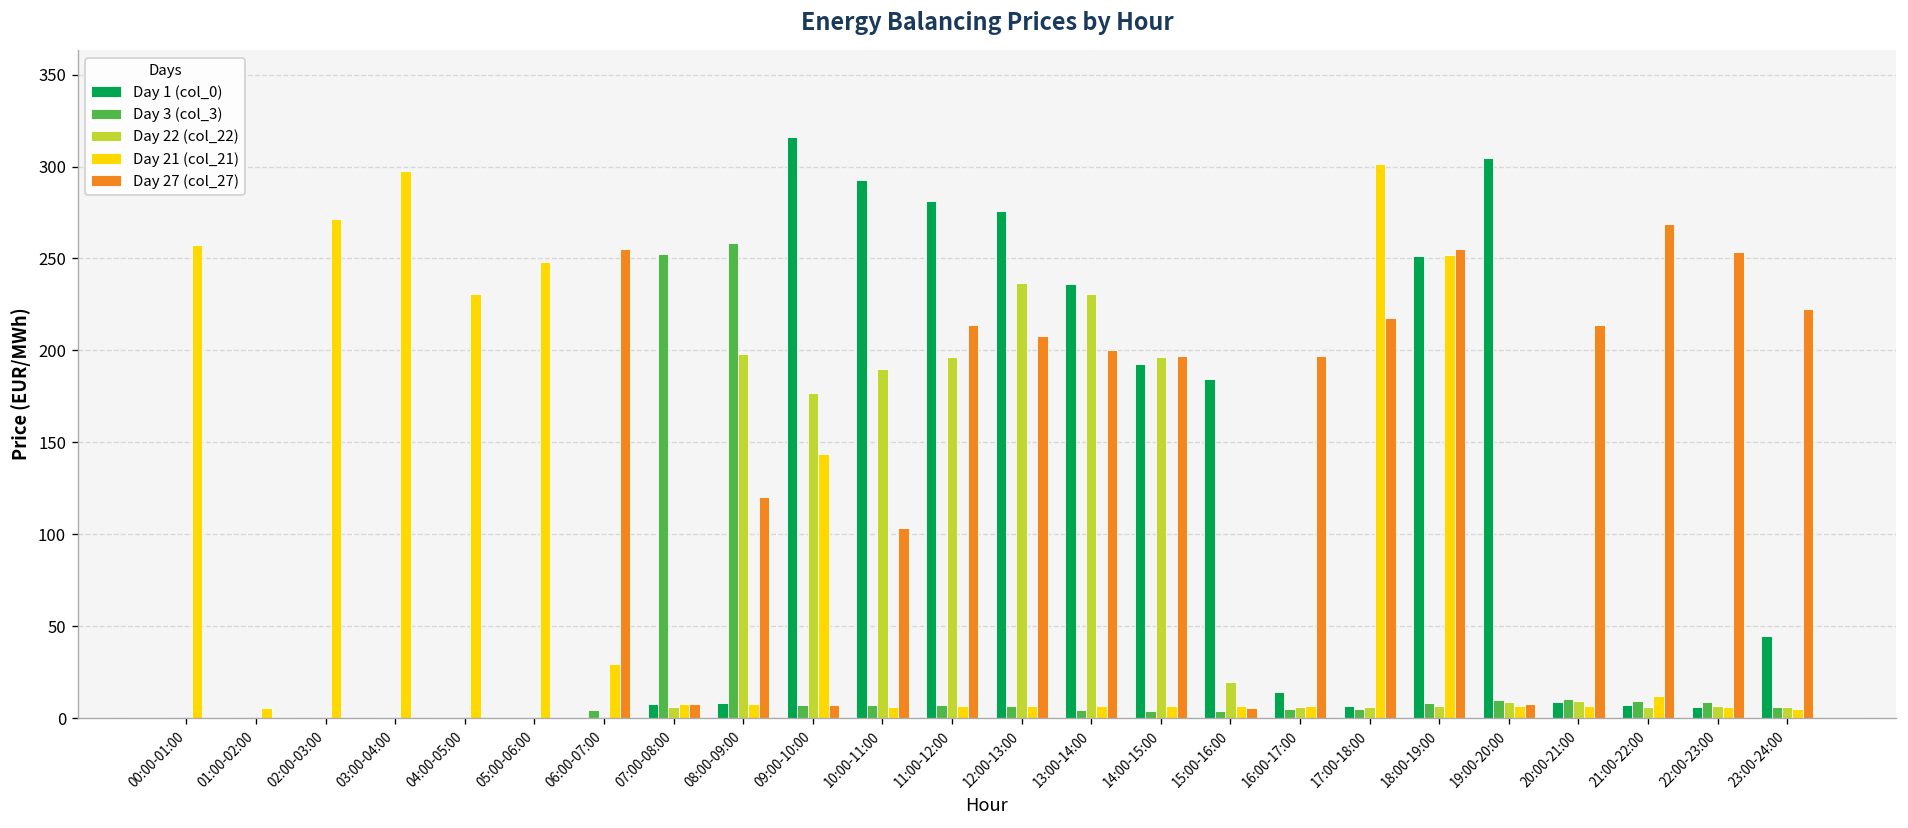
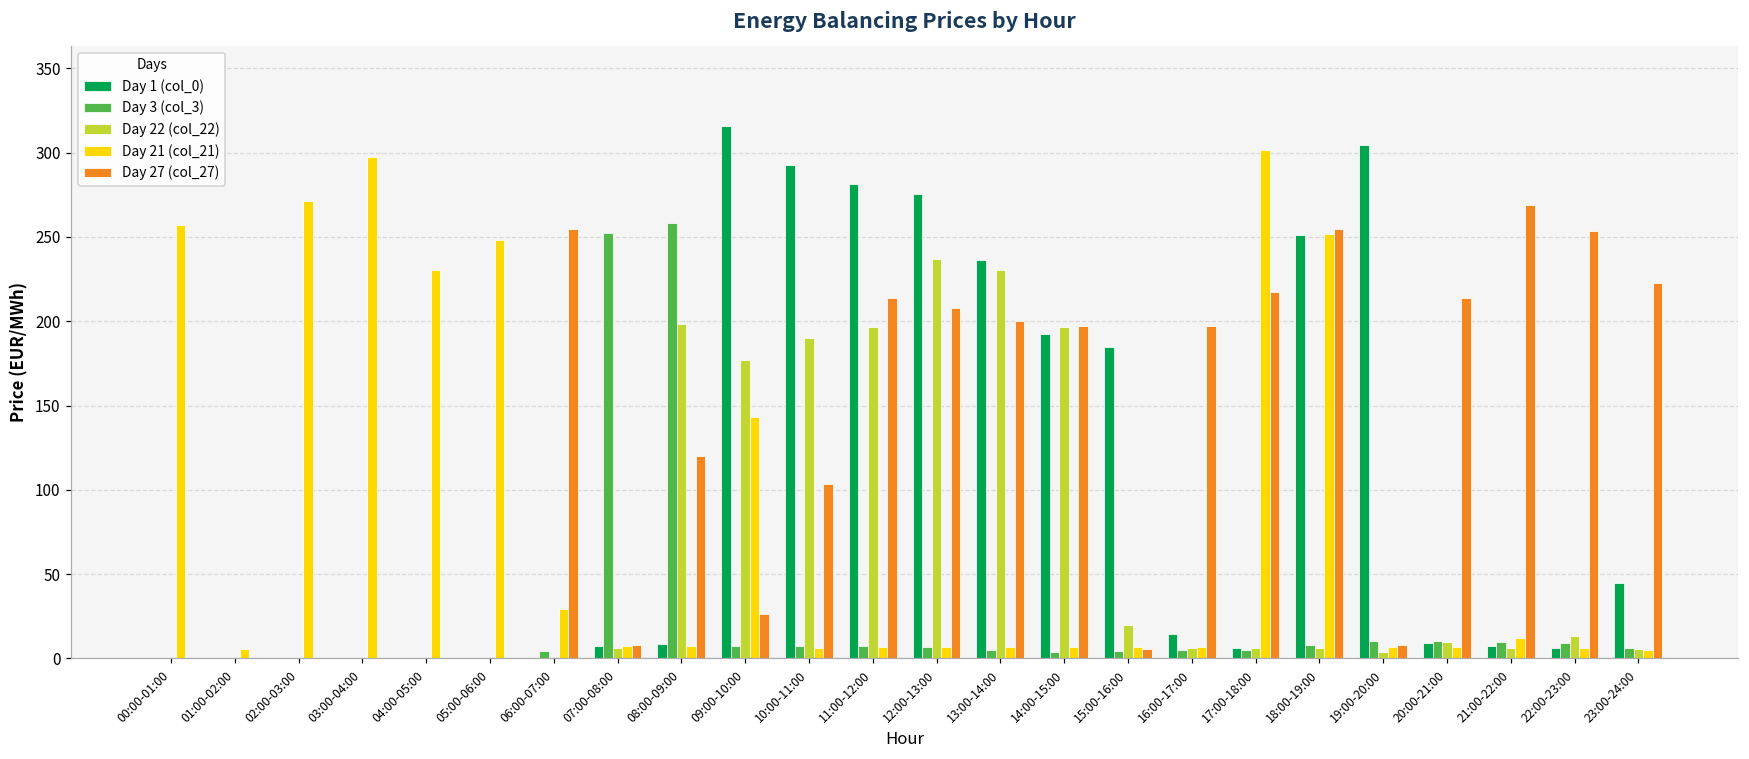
Day 27 (col_27), 09:00-10:00: 7 -> 27
Day 22 (col_22), 19:00-20:00: 9 -> 4
Day 22 (col_22), 22:00-23:00: 7 -> 13
